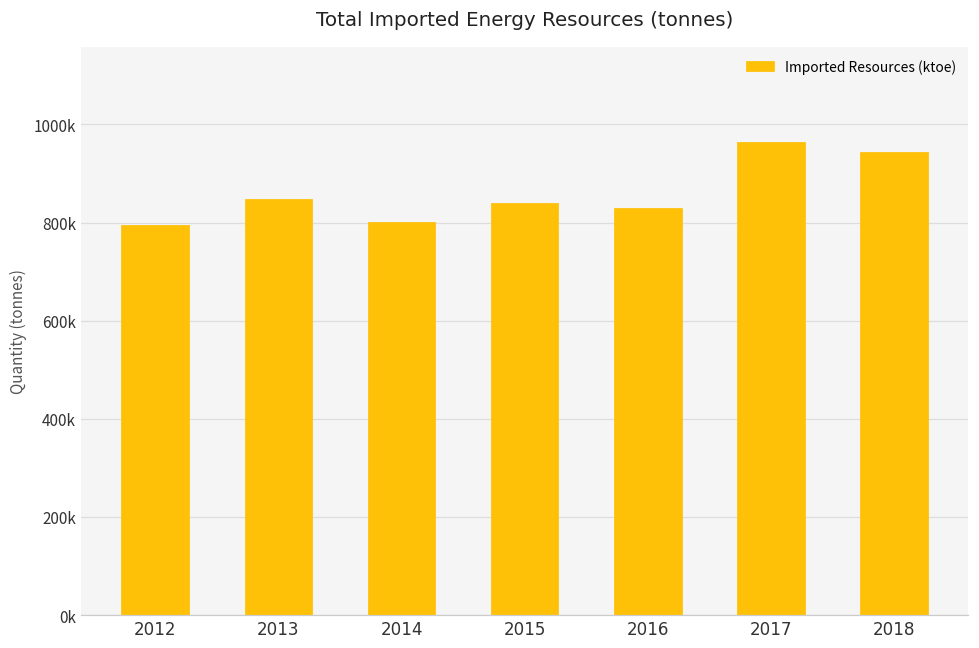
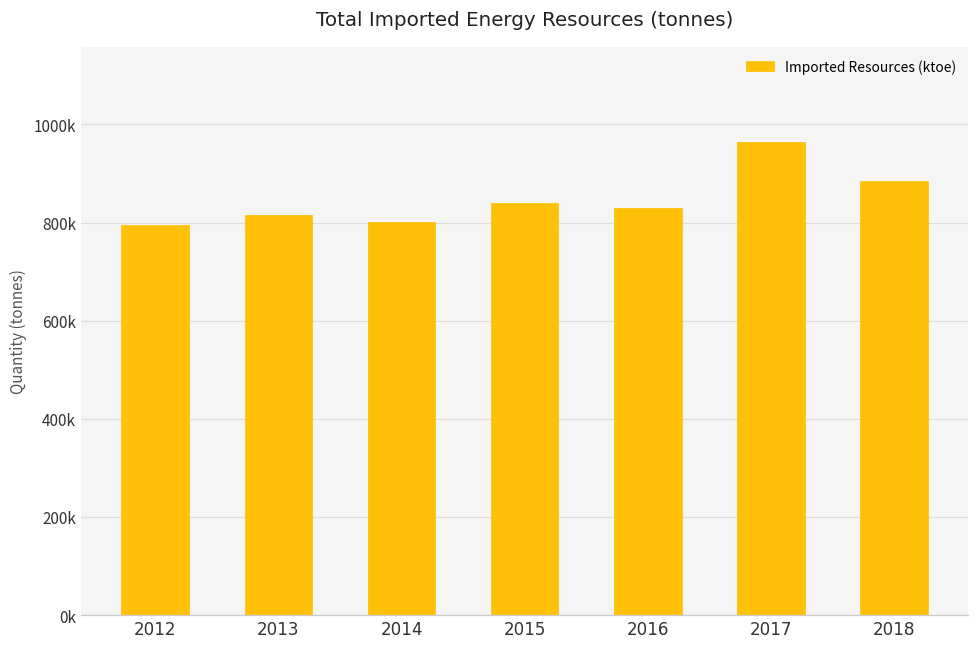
2013: 850000 -> 820000
2018: 940000 -> 880000
